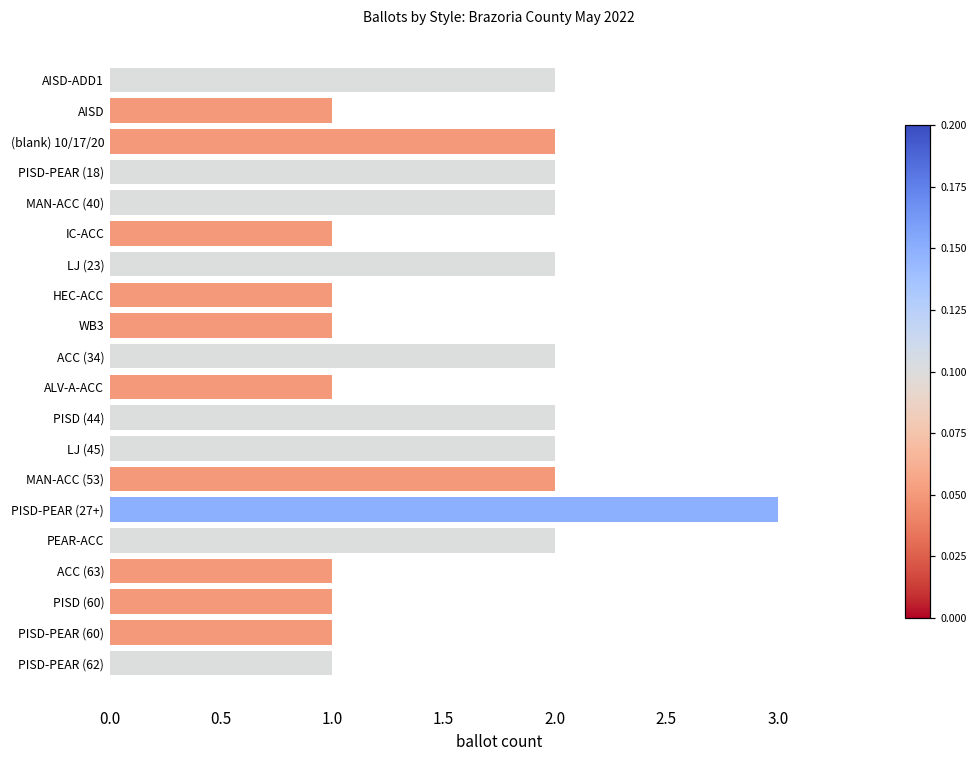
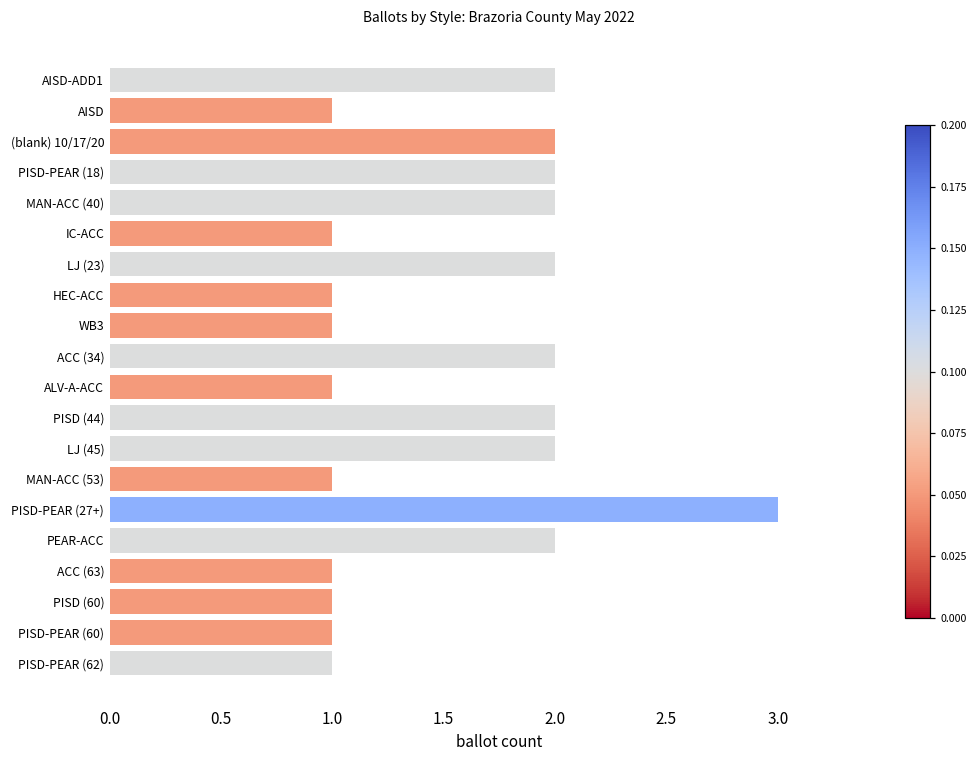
MAN-ACC (53): 2 -> 1
